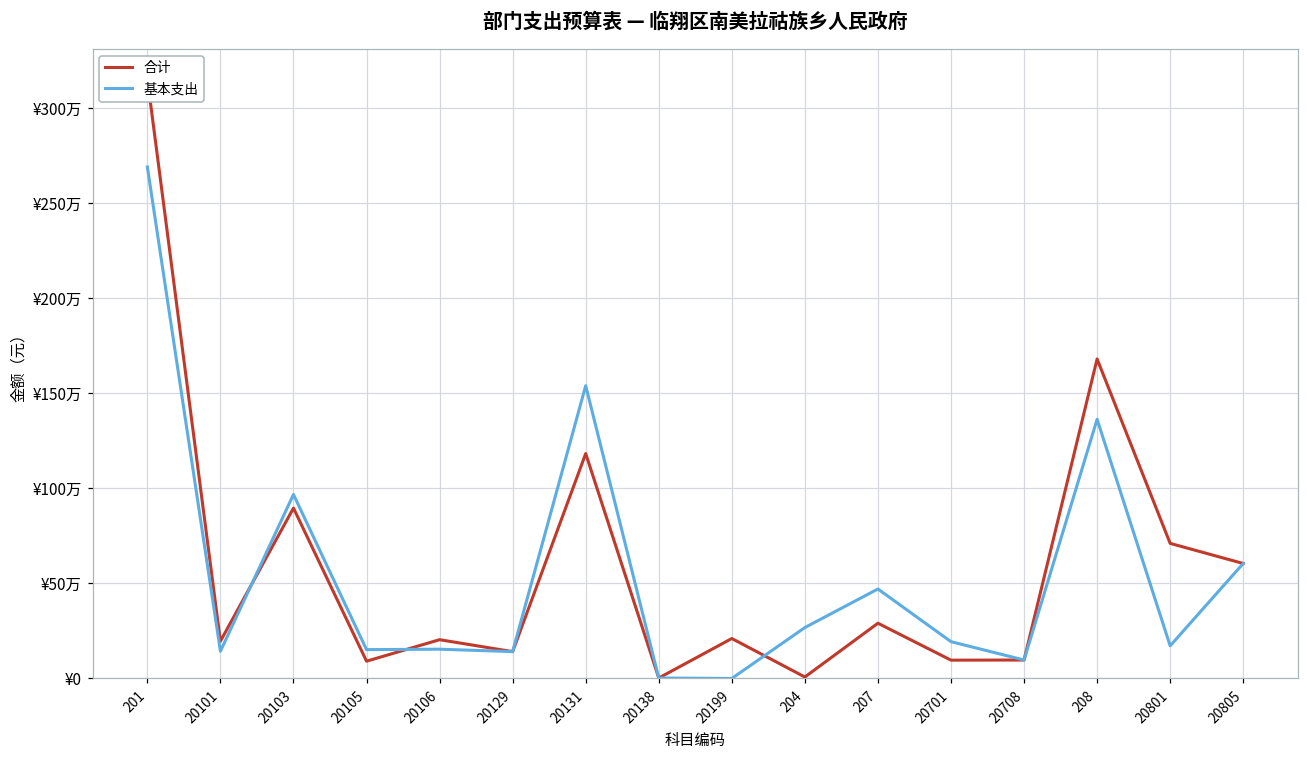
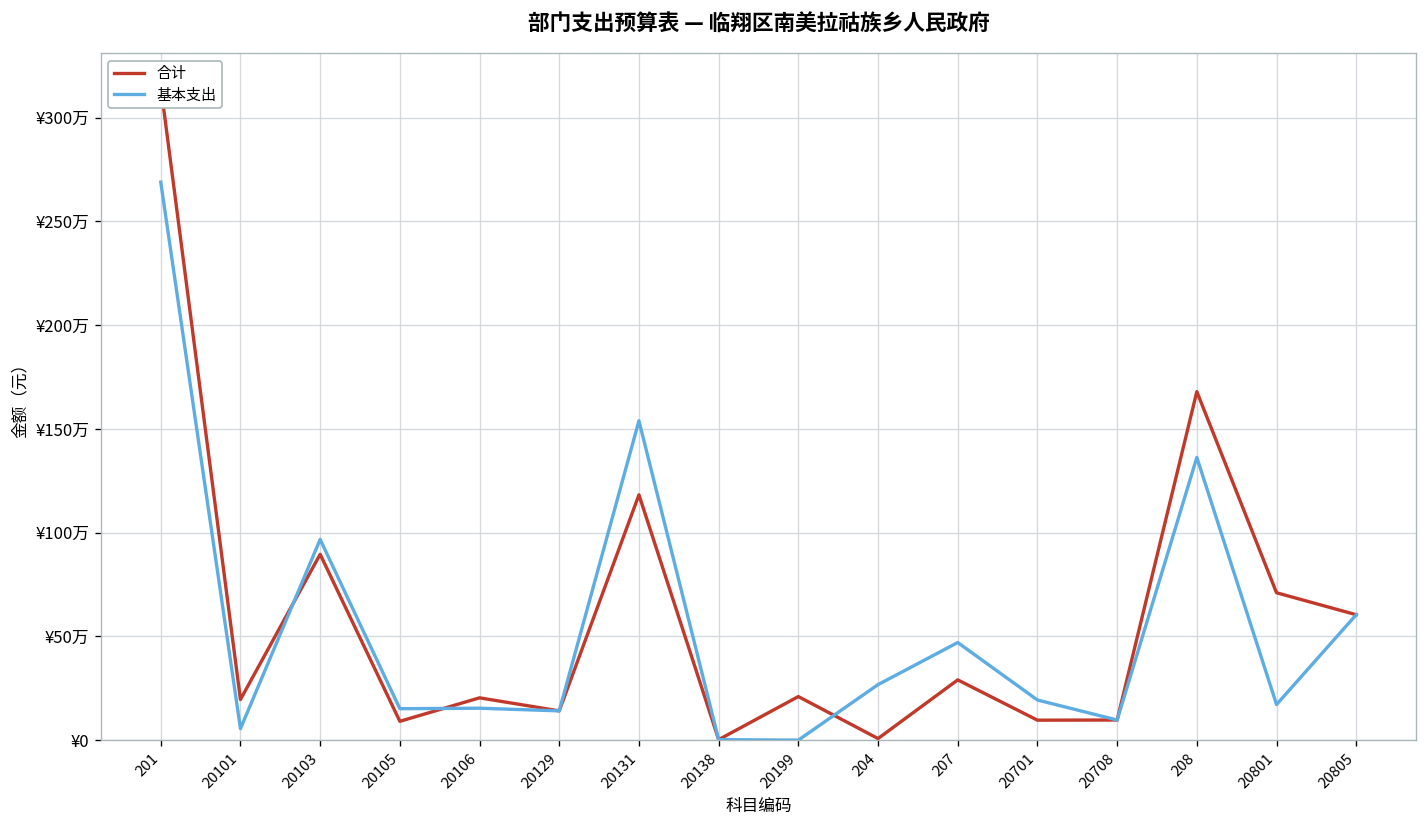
基本支出, 20101: ¥14万 -> ¥6万
